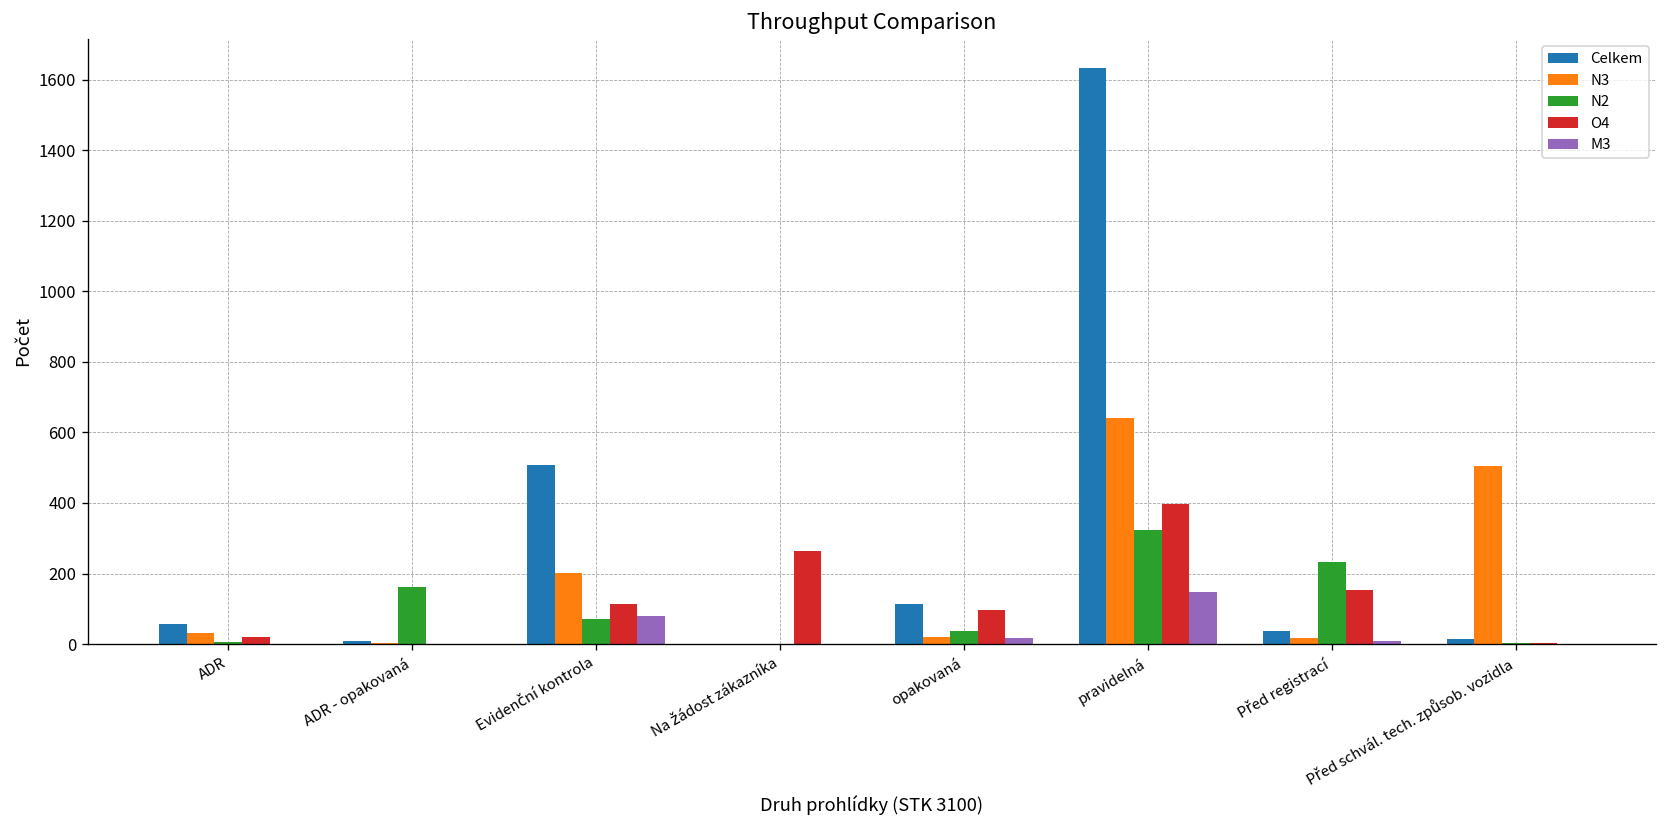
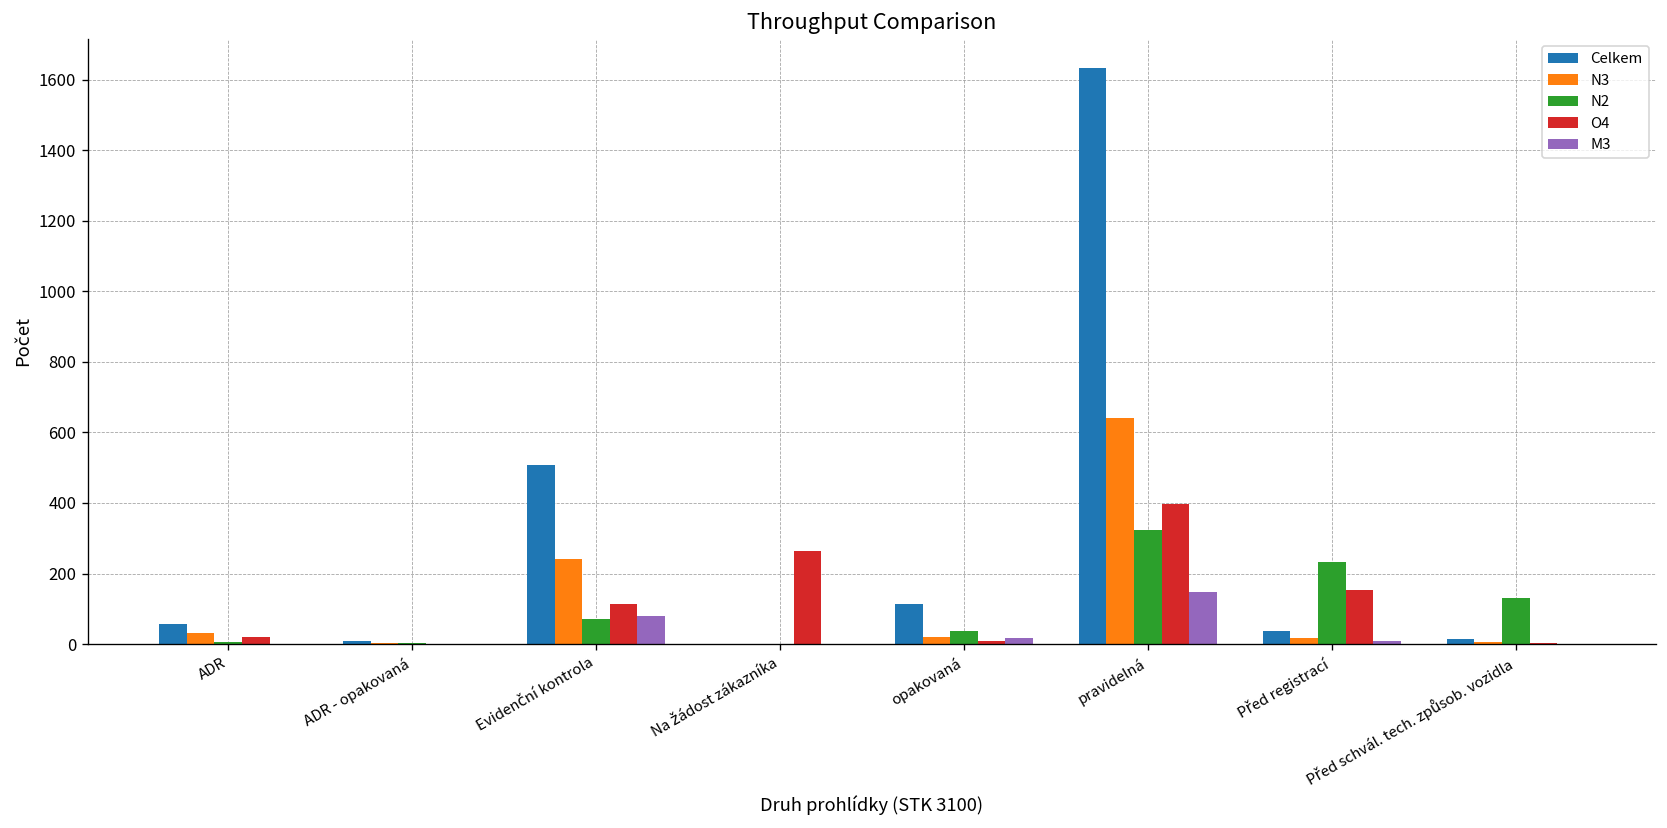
N2, ADR - opakovaná: 160 -> 0
N3, Evidenční kontrola: 200 -> 240
O4, opakovaná: 100 -> 10
N3, Před schvál. tech. způsob. vozidla: 510 -> 10
N2, Před schvál. tech. způsob. vozidla: 0 -> 130
